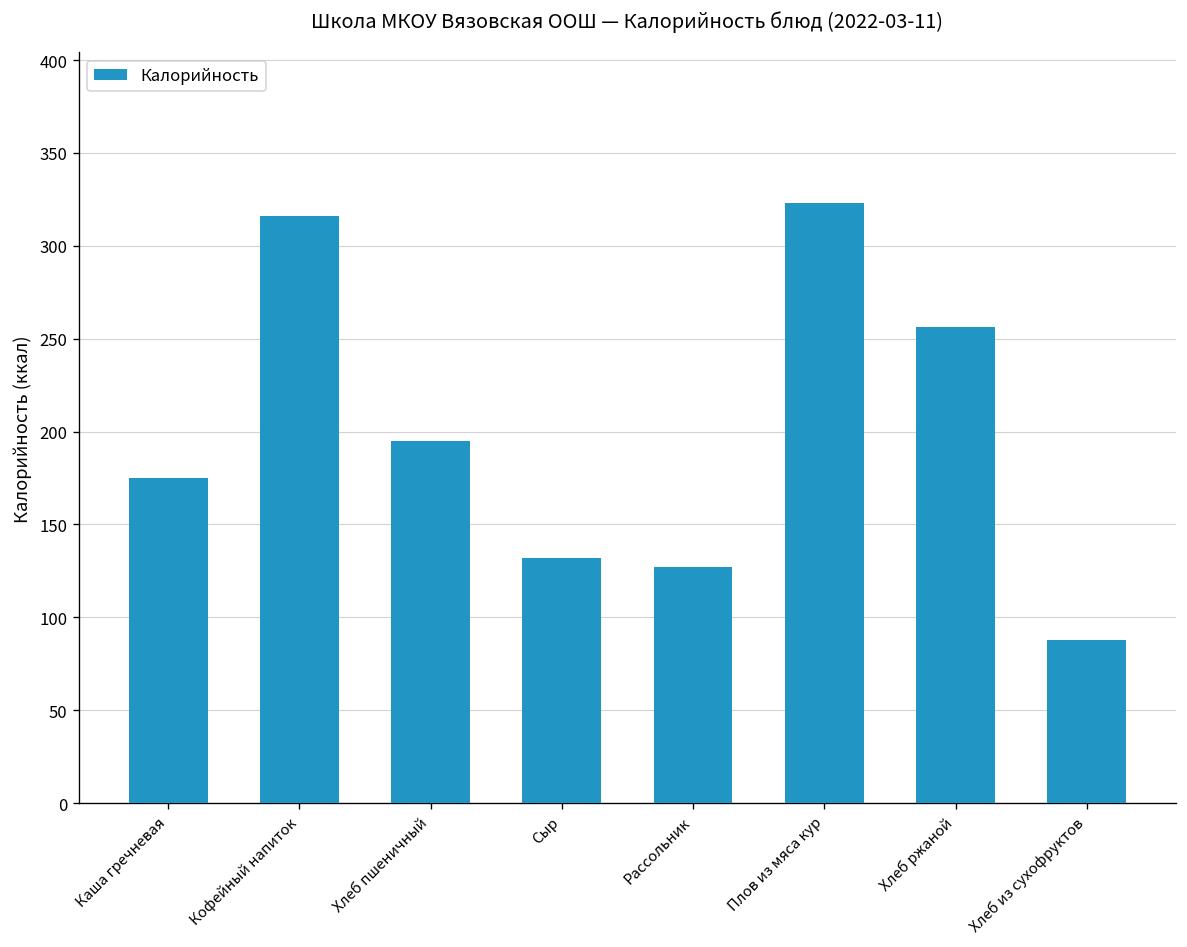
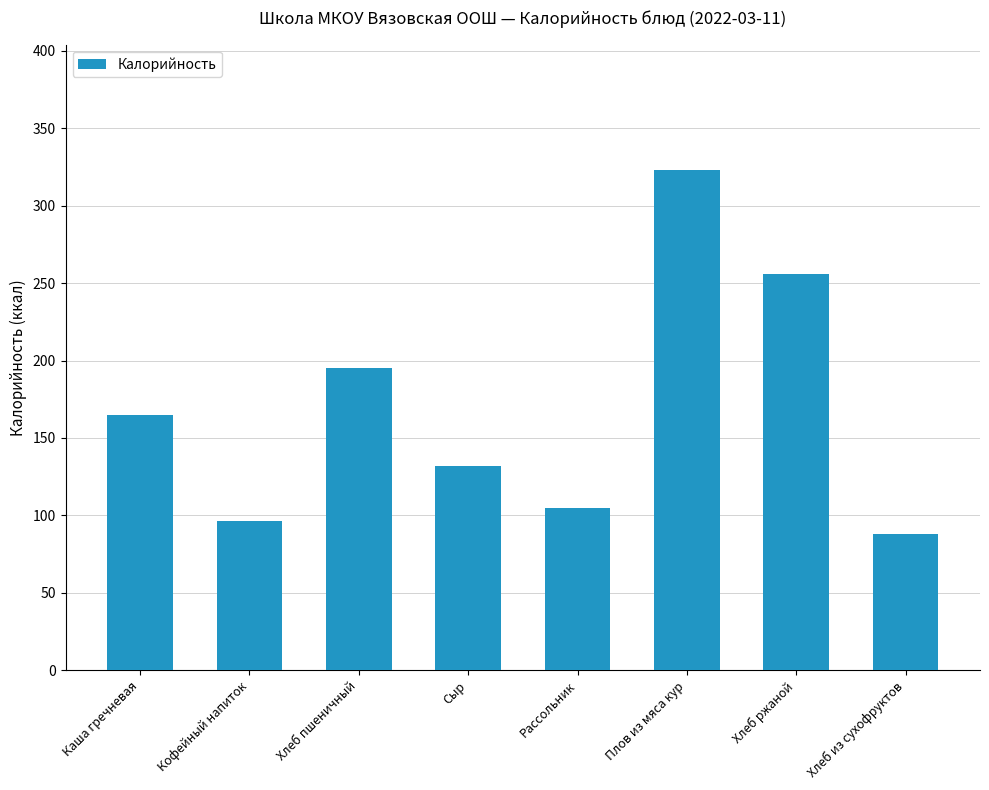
Каша гречневая: 175 -> 165
Кофейный напиток: 316 -> 96
Рассольник: 127 -> 105
